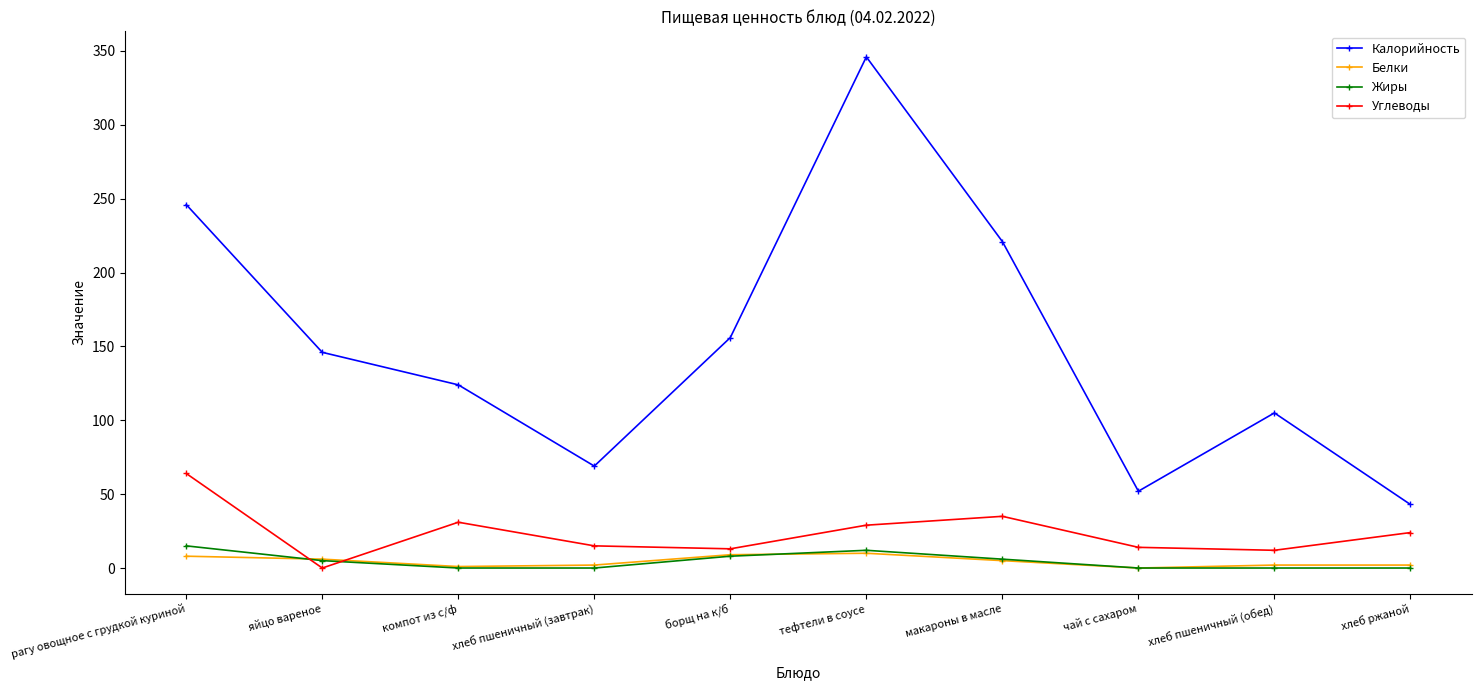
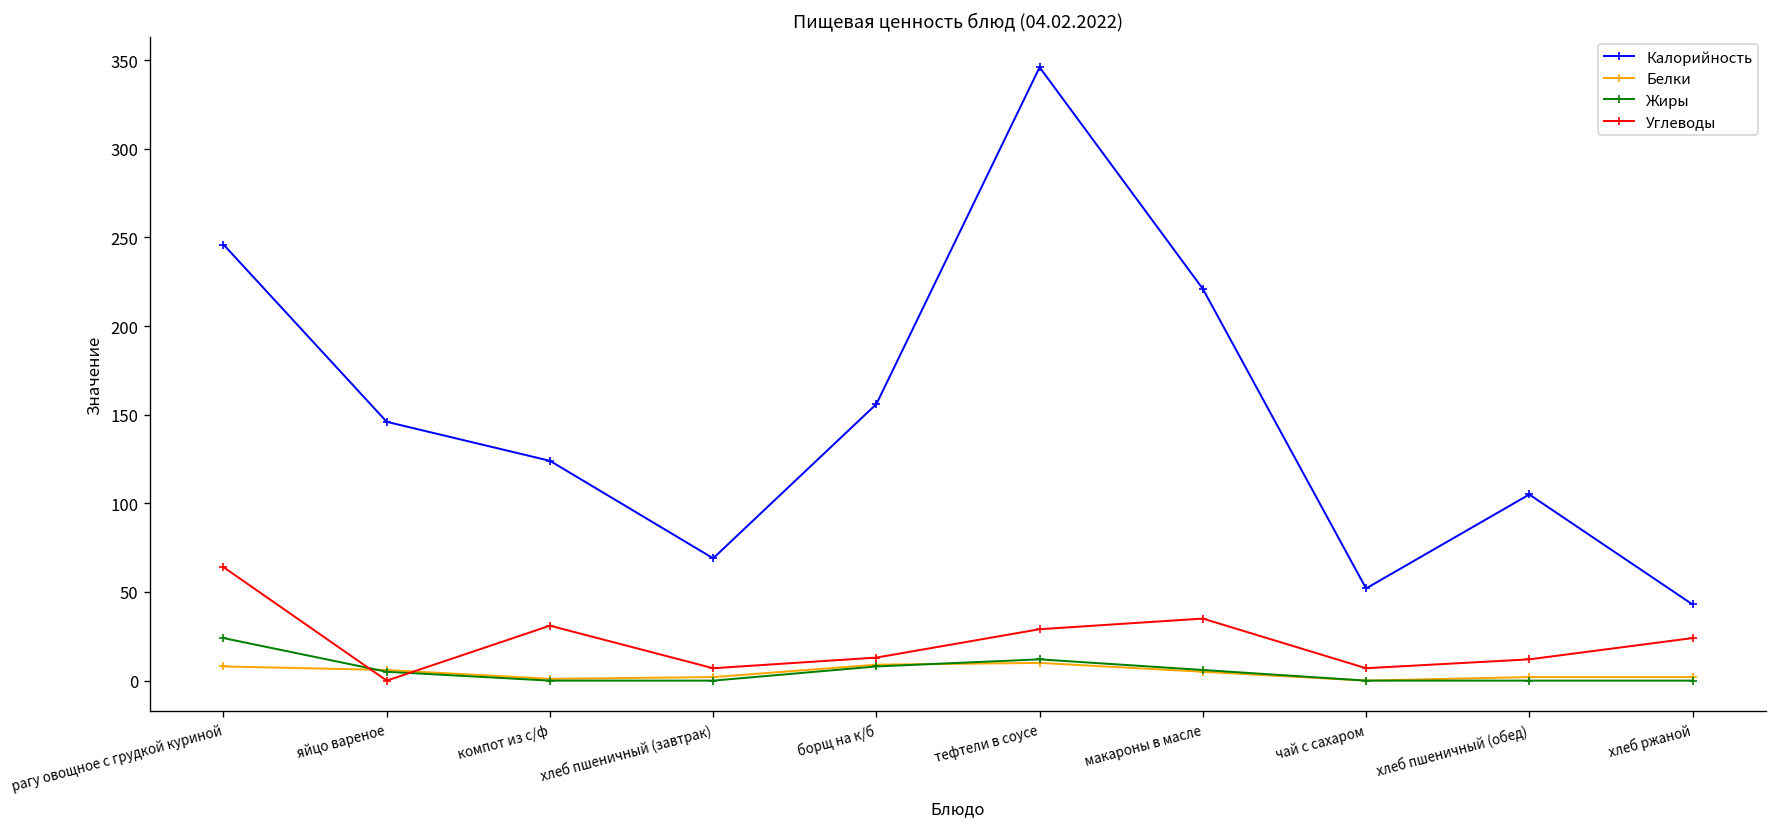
Жиры, рагу овощное с грудкой куриной: 15 -> 24
Углеводы, хлеб пшеничный (завтрак): 15 -> 7
Углеводы, чай с сахаром: 14 -> 7
